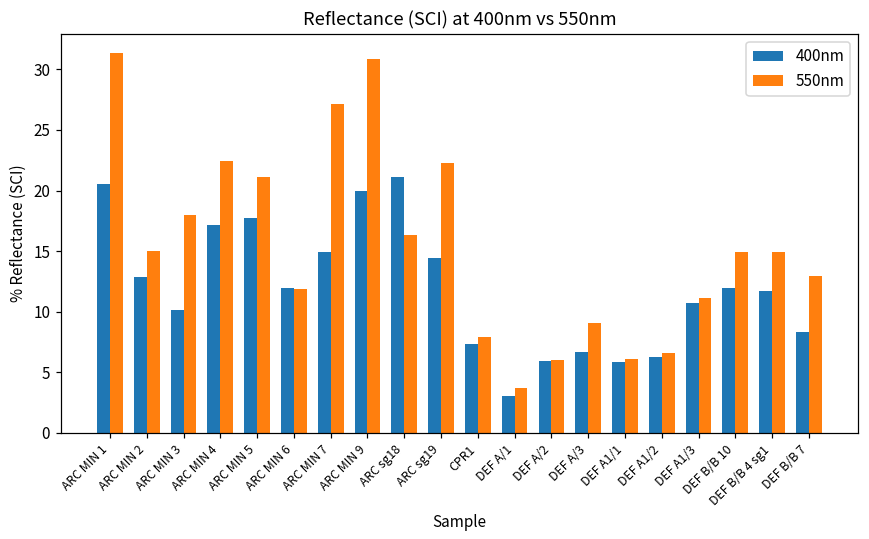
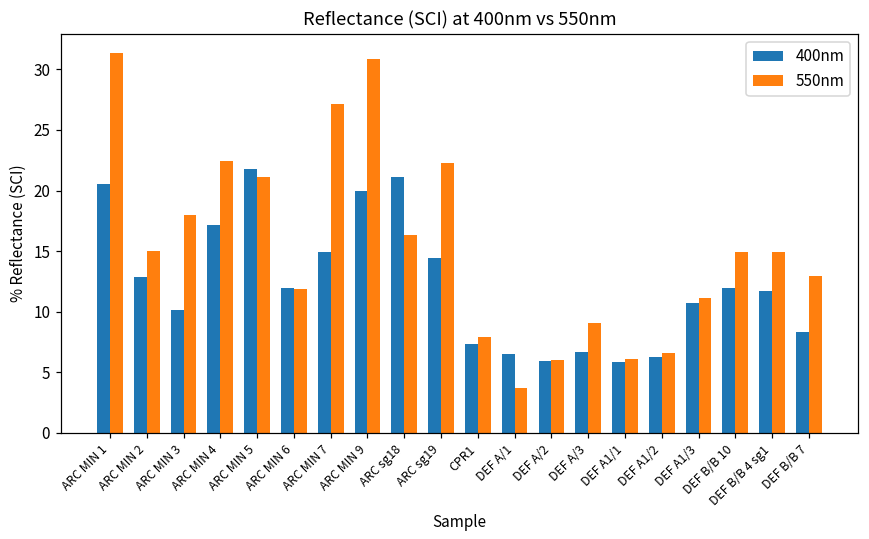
400nm, ARC MIN 5: 17.7 -> 21.8
400nm, DEF A/1: 3.1 -> 6.5
